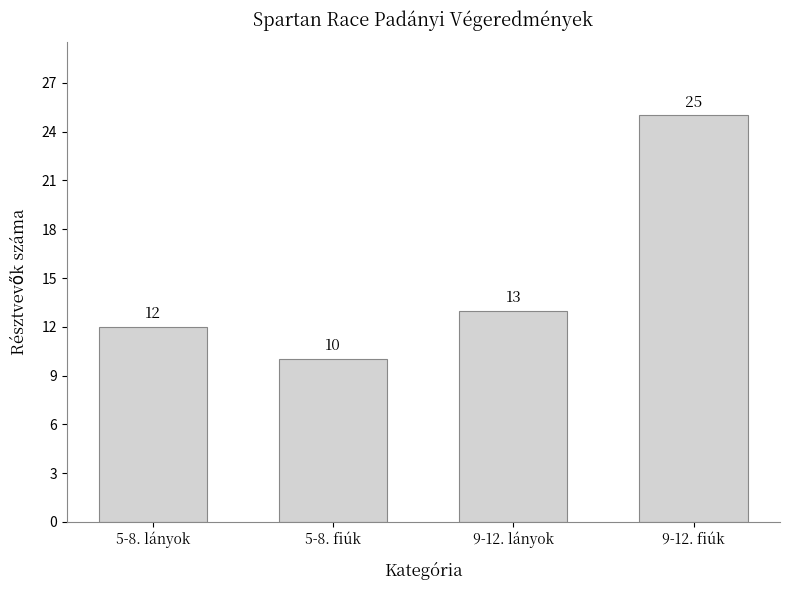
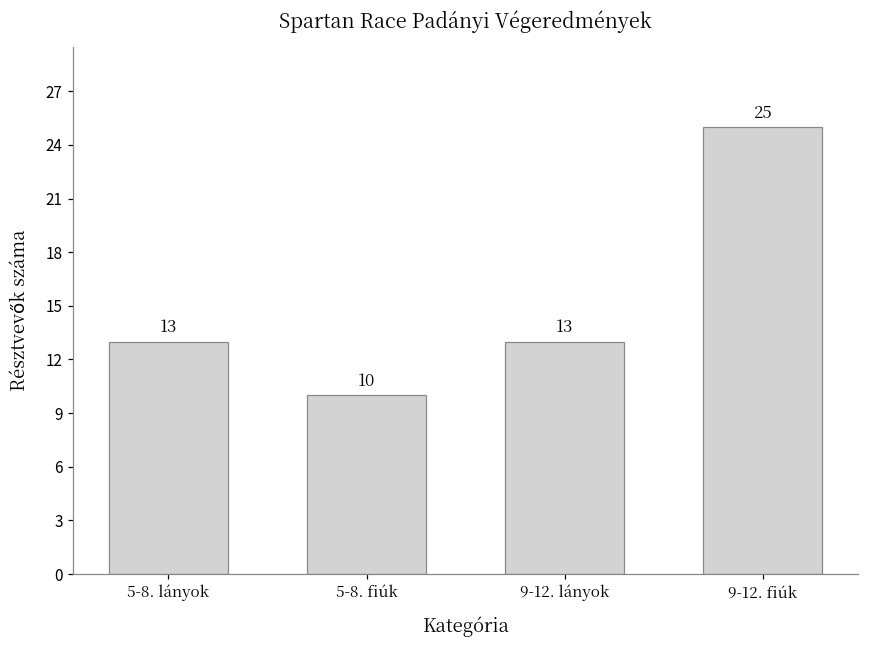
5-8. lányok: 12 -> 13
